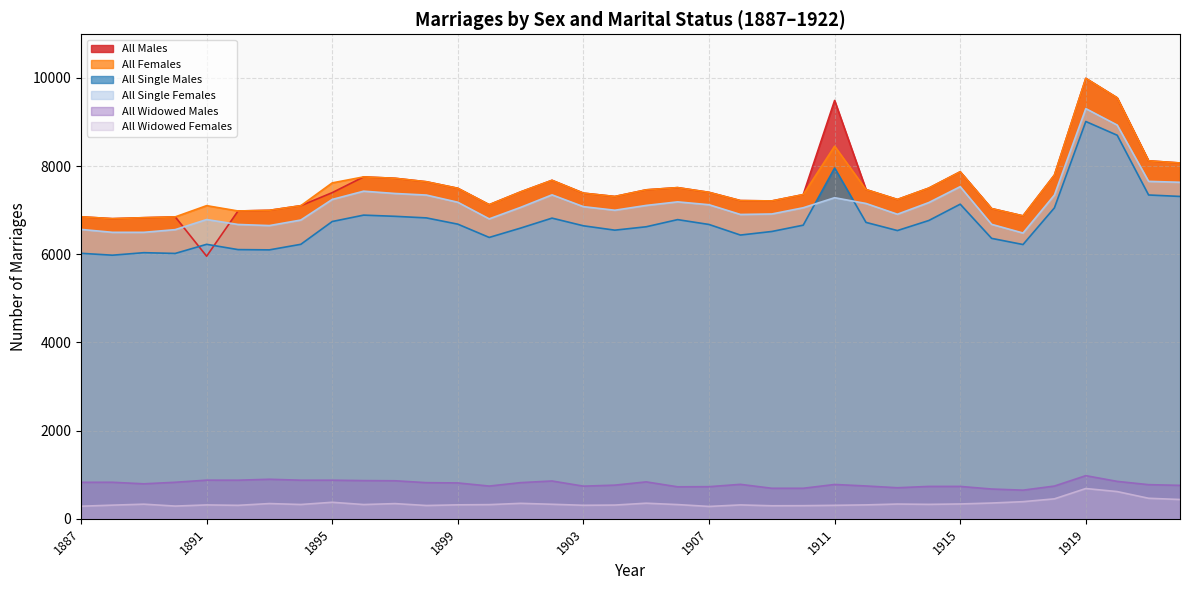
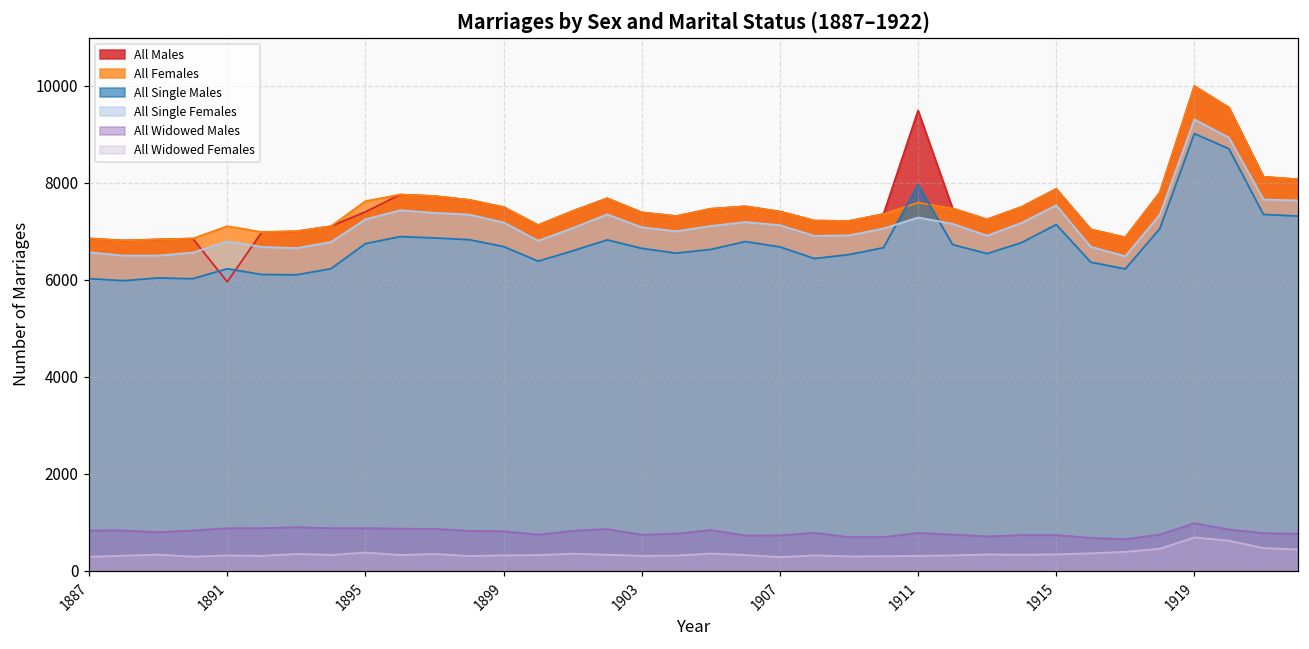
All Females, 1911: 8500 -> 7600
